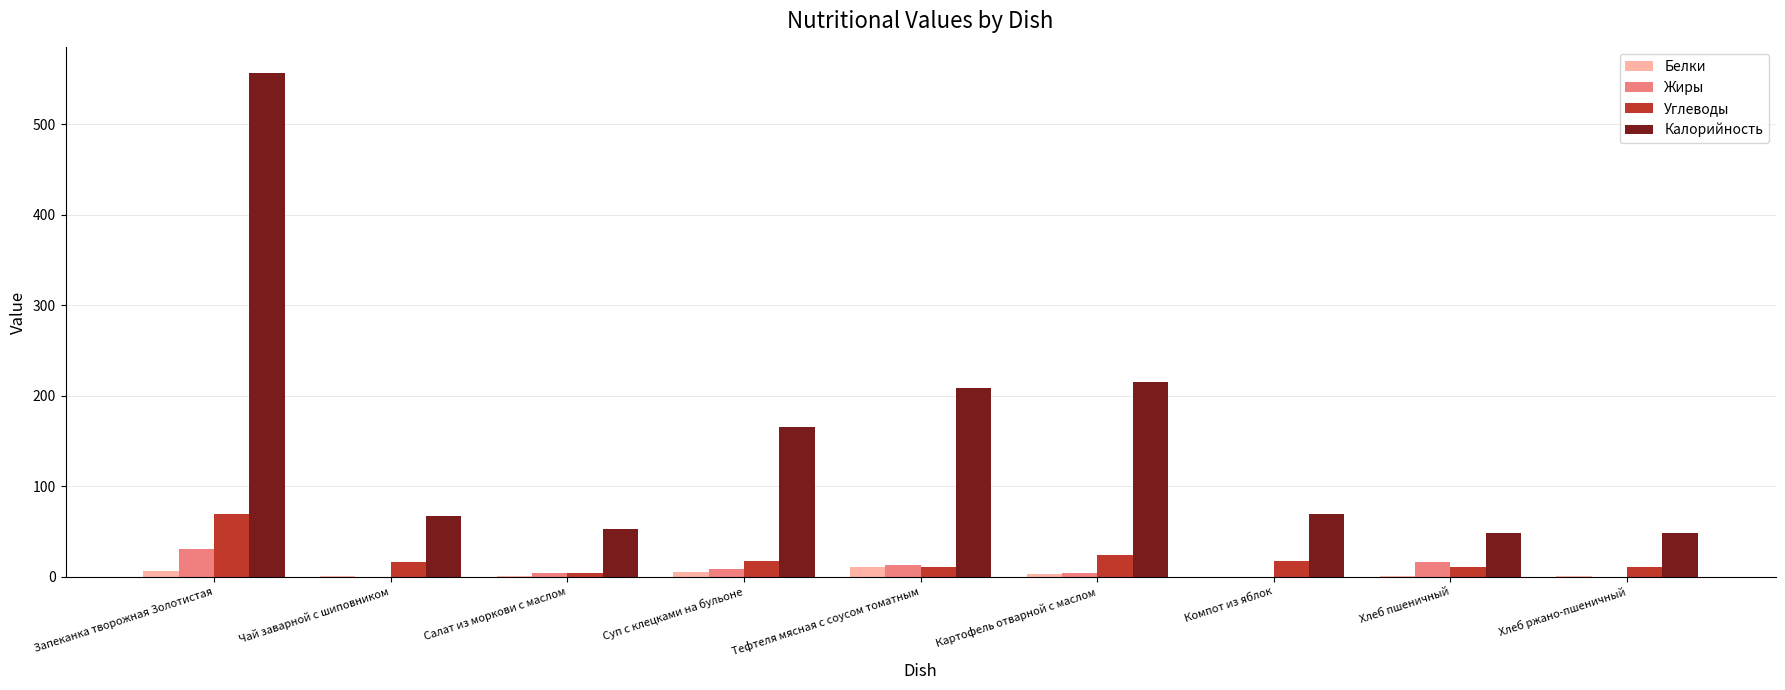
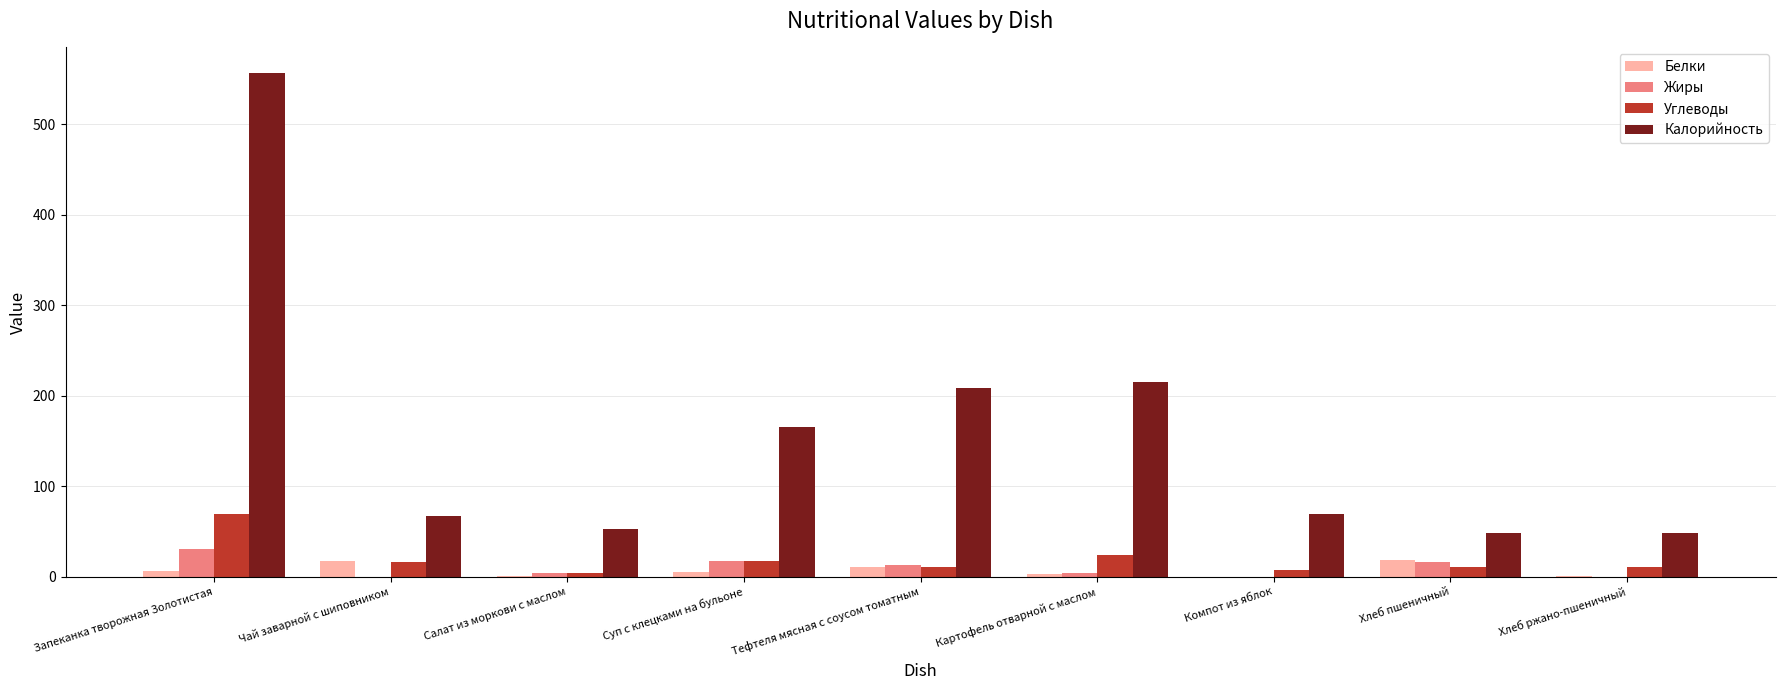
Белки, Чай заварной с шиповником: 0 -> 20
Жиры, Суп с клецками на бульоне: 10 -> 20
Углеводы, Компот из яблок: 20 -> 10
Белки, Хлеб пшеничный: 0 -> 20
